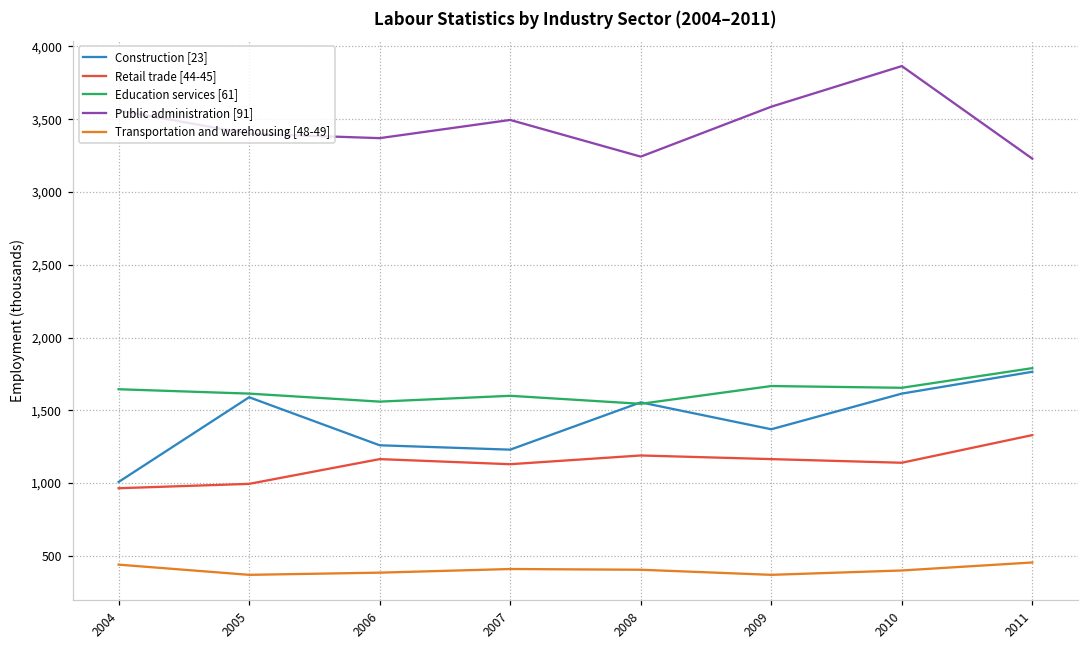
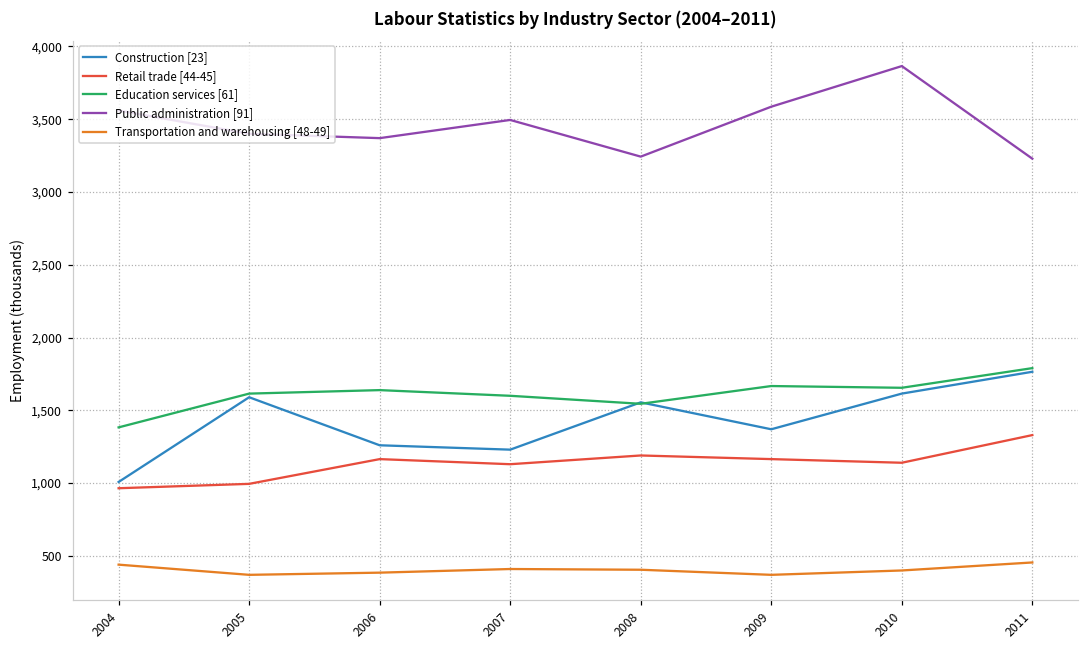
Education services [61], 2004: 1,650 -> 1,380
Education services [61], 2006: 1,560 -> 1,640
